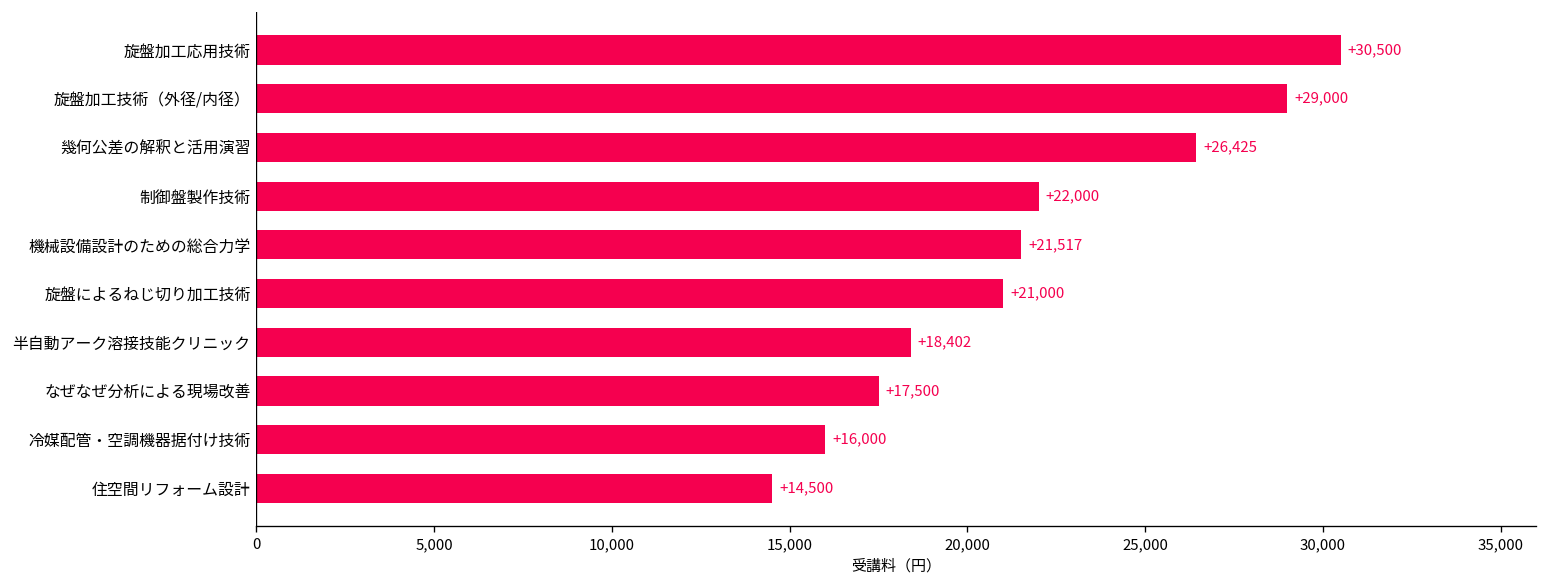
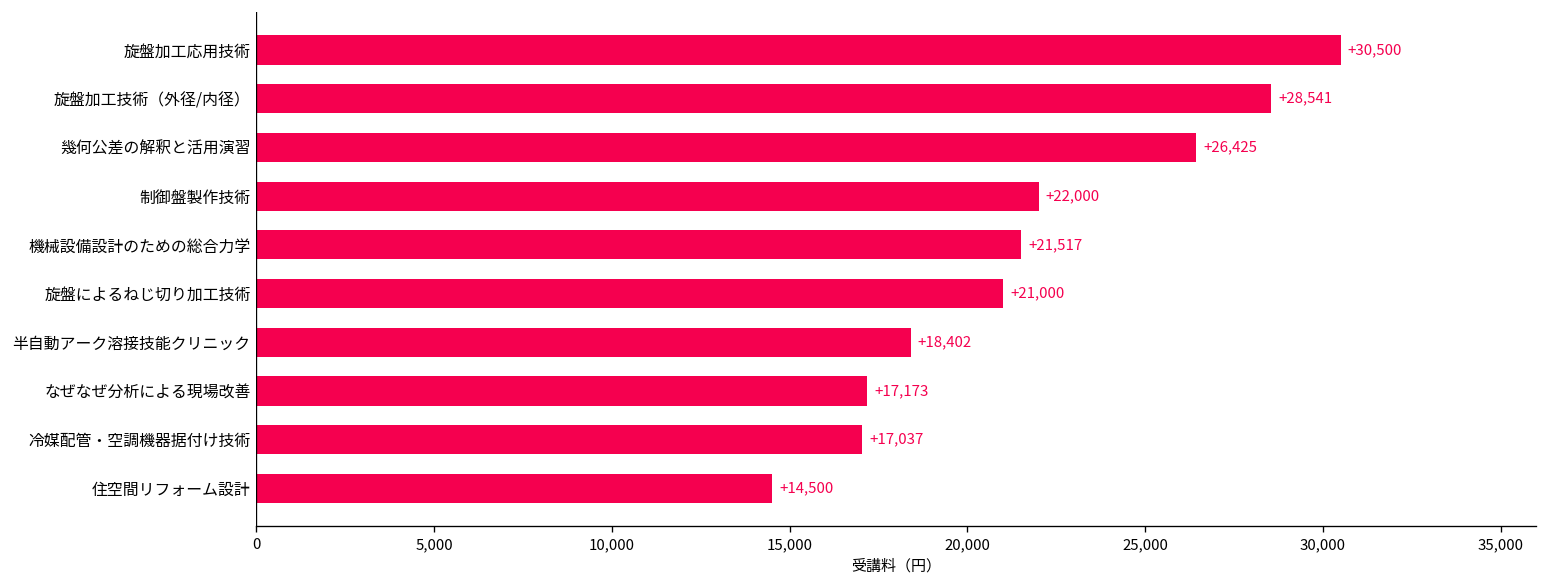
旋盤加工技術（外径/内径）: +29,000 -> +28,541
なぜなぜ分析による現場改善: +17,500 -> +17,173
冷媒配管・空調機器据付け技術: +16,000 -> +17,037
